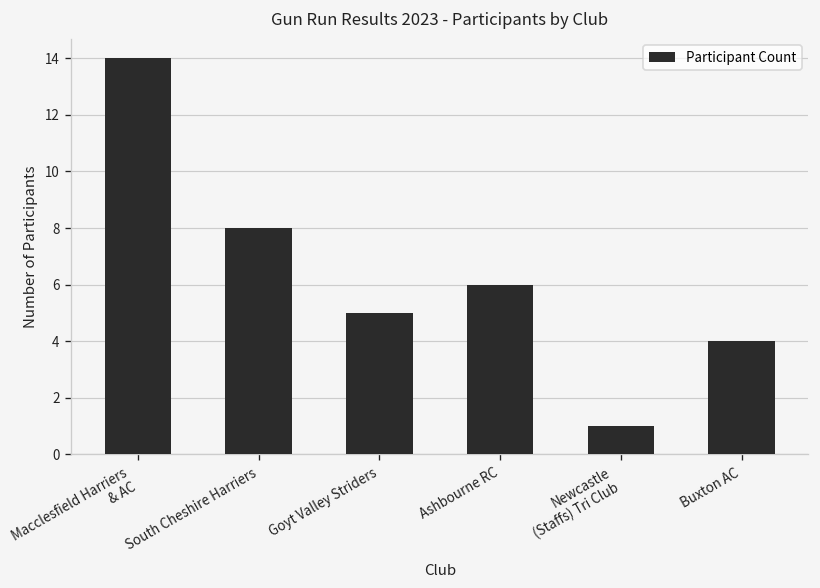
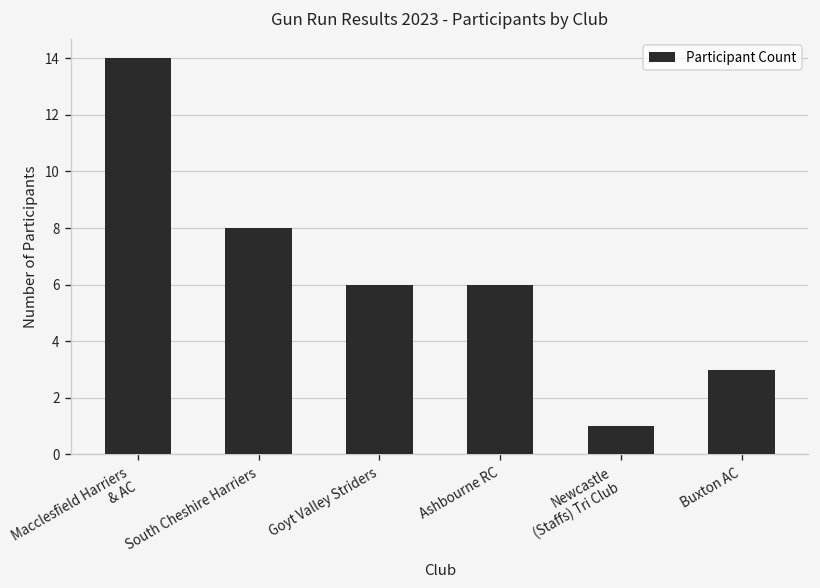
Goyt Valley Striders: 5 -> 6
Buxton AC: 4 -> 3
